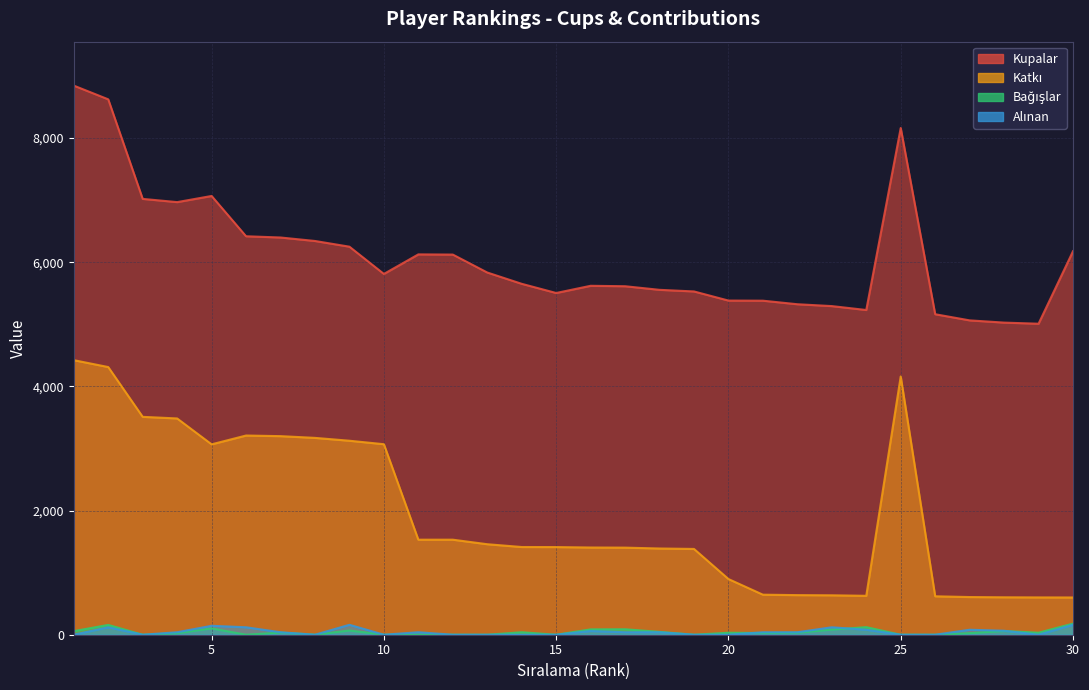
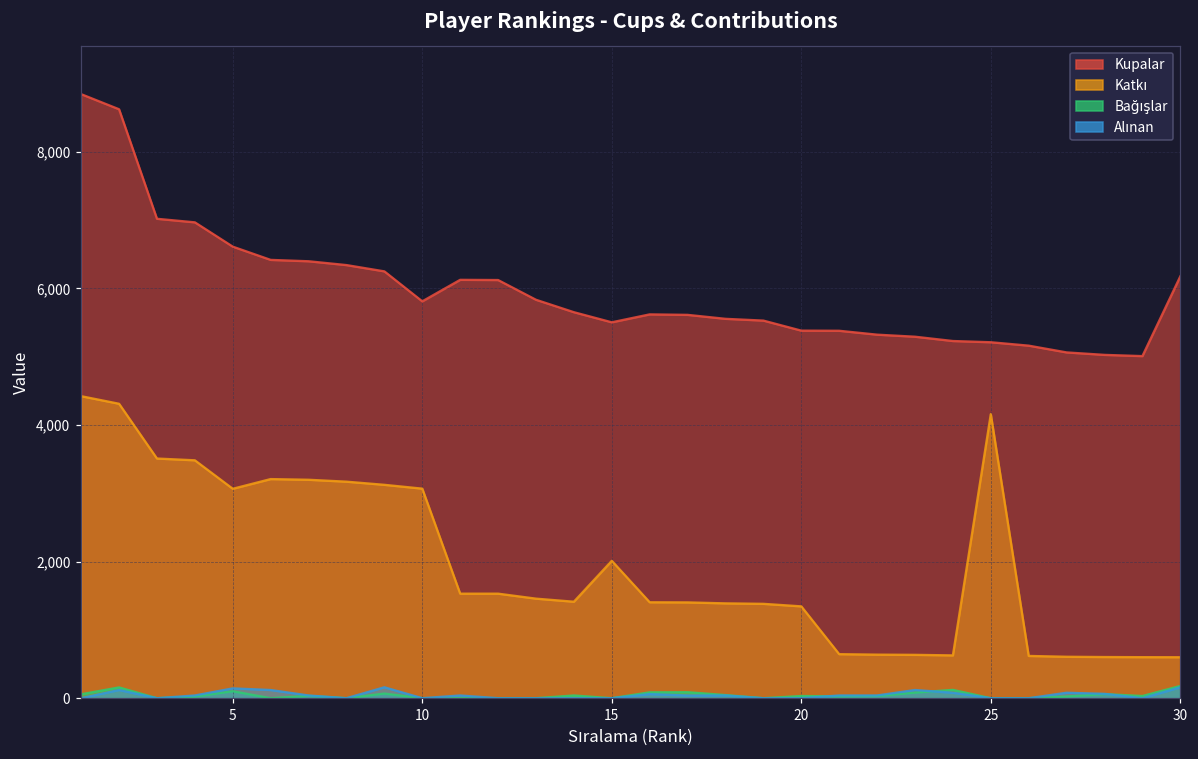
Kupalar, 5: 7,100 -> 6,600
Katkı, 15: 1,400 -> 2,000
Katkı, 20: 900 -> 1,300
Kupalar, 25: 8,200 -> 5,200
